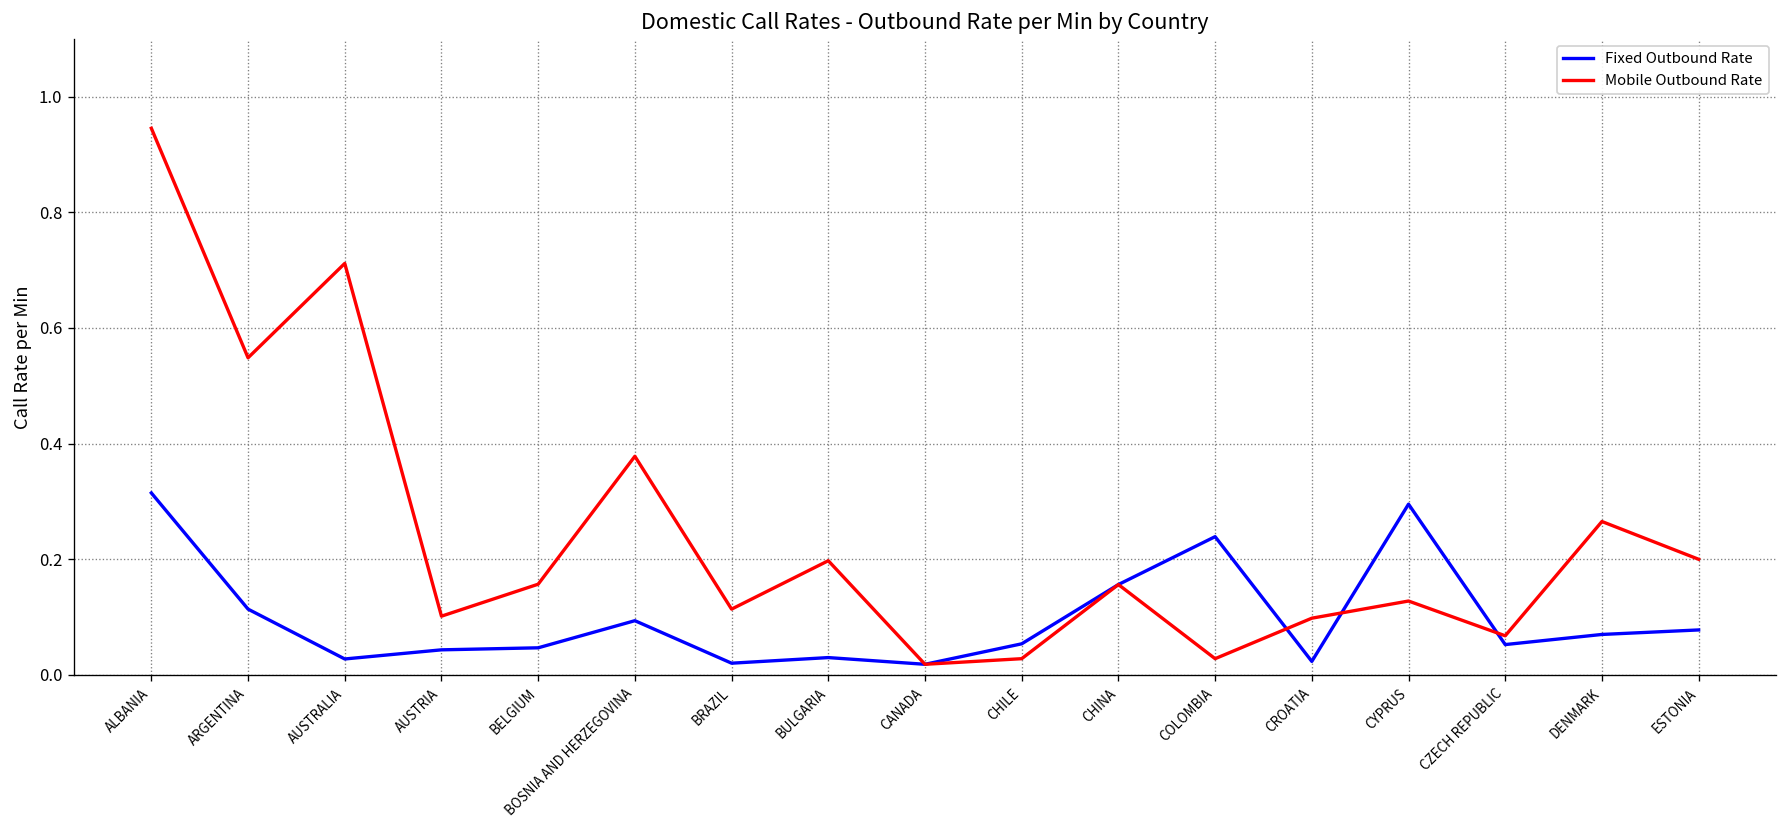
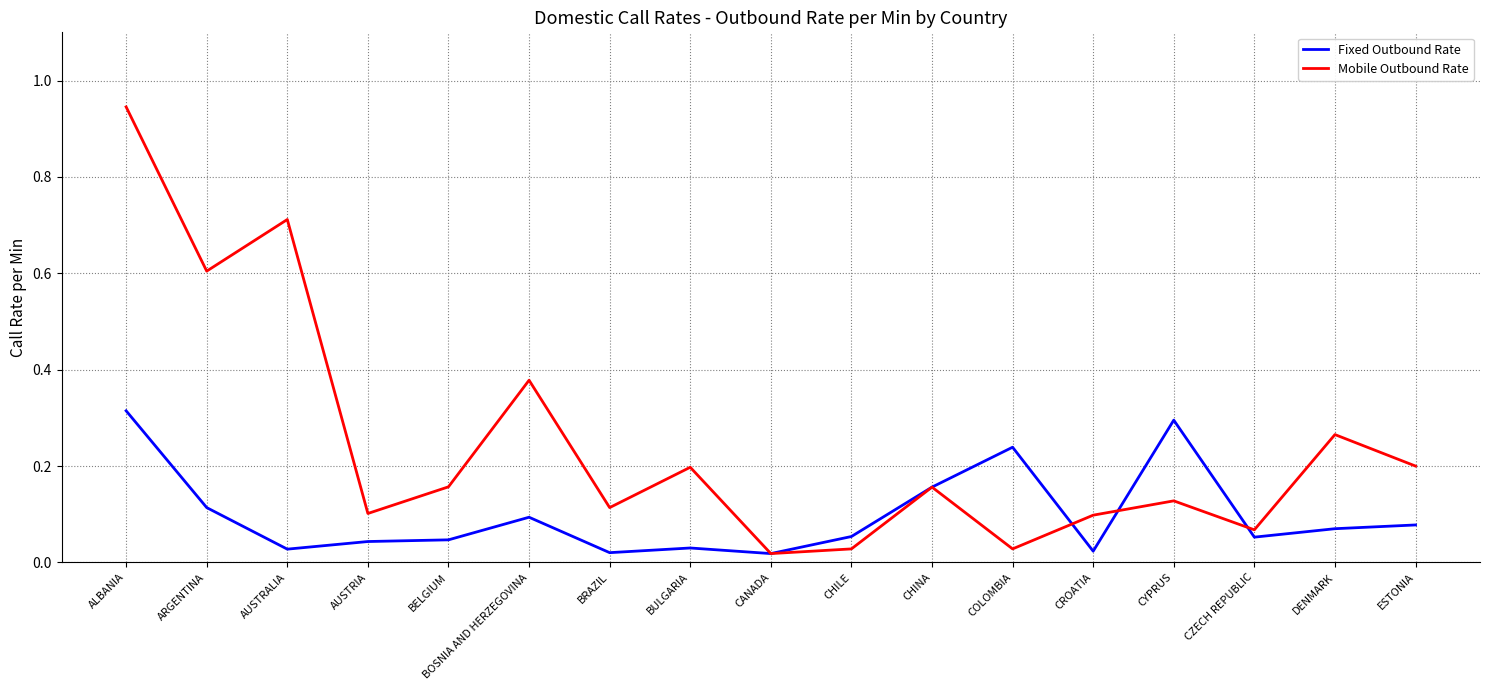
Mobile Outbound Rate, ARGENTINA: 0.55 -> 0.60
